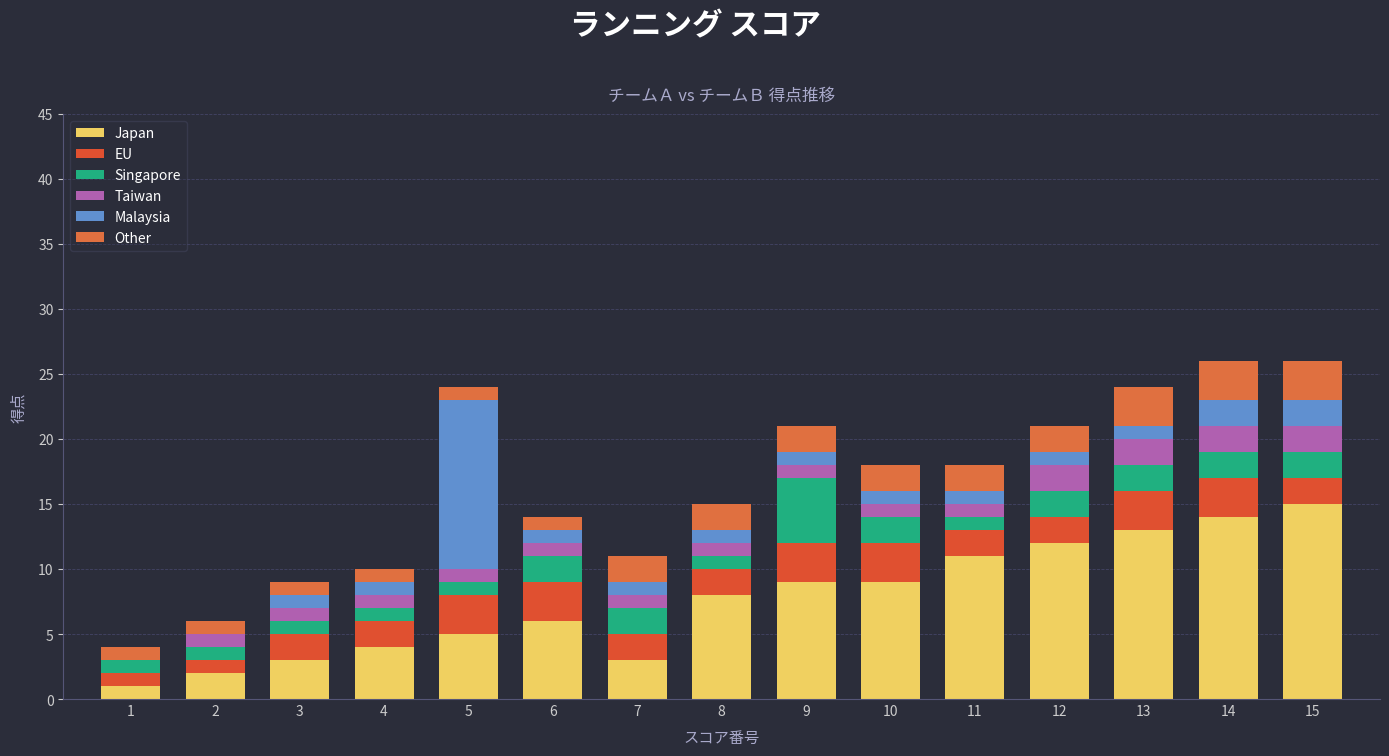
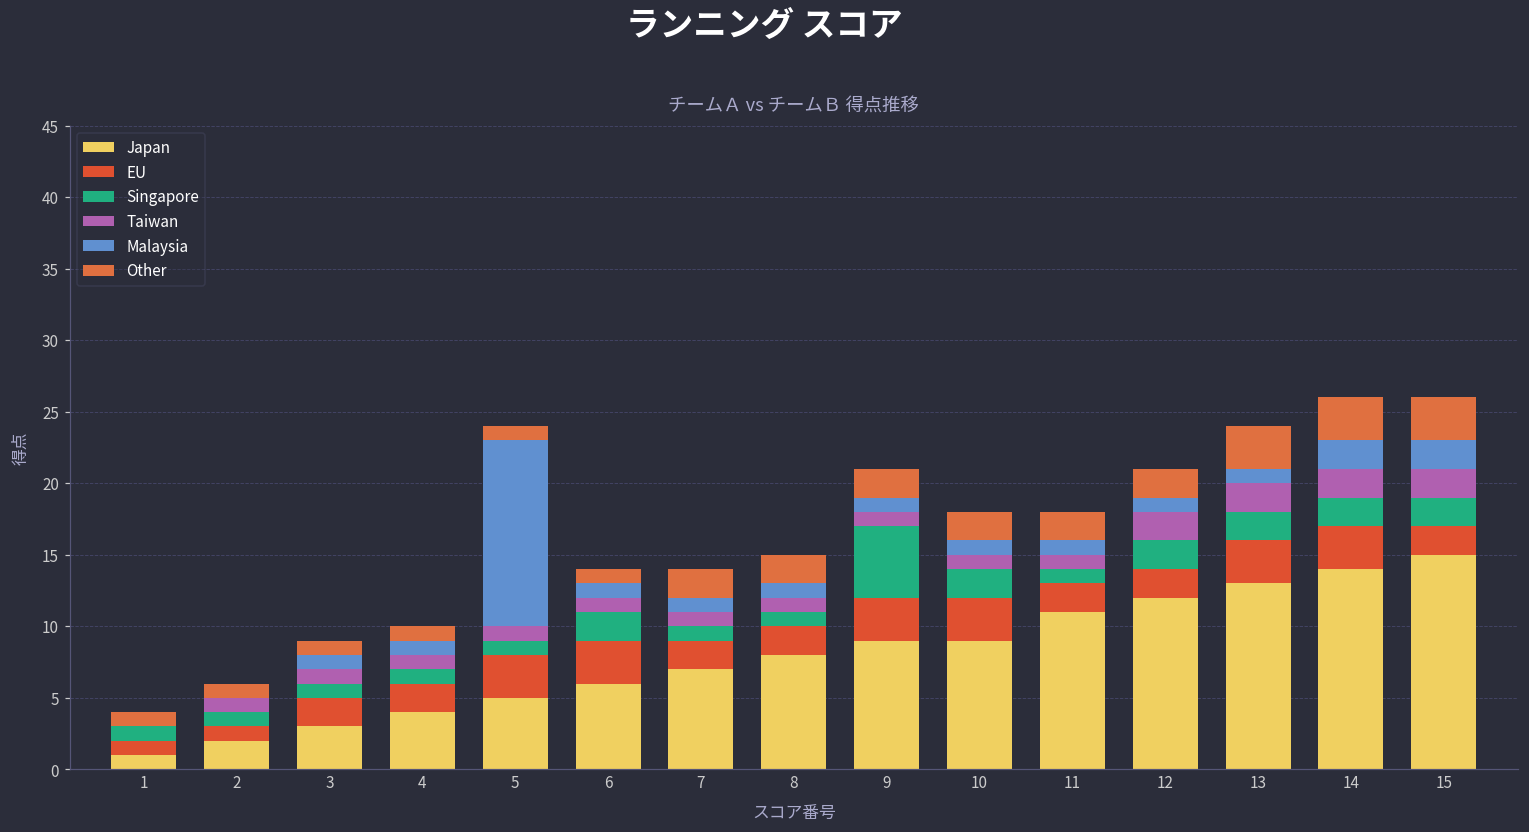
Japan, 7: 3 -> 7
Singapore, 7: 2 -> 1
